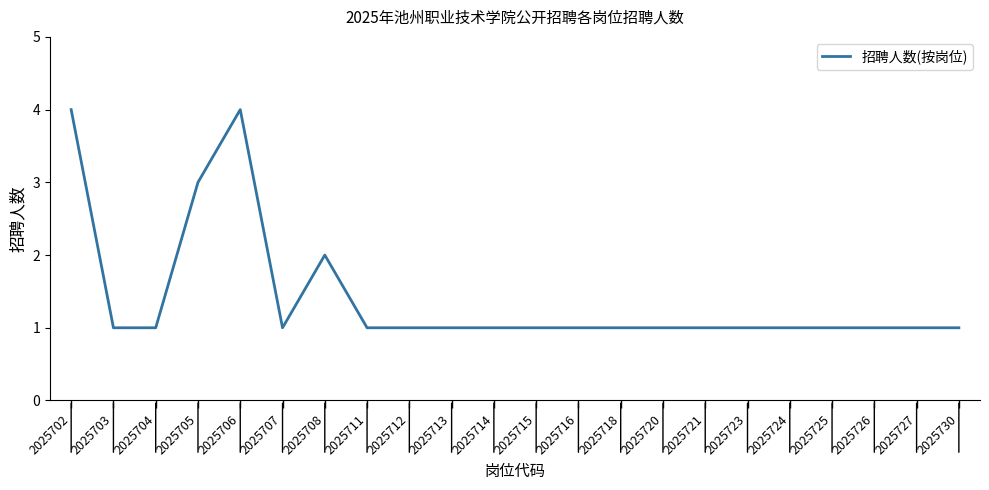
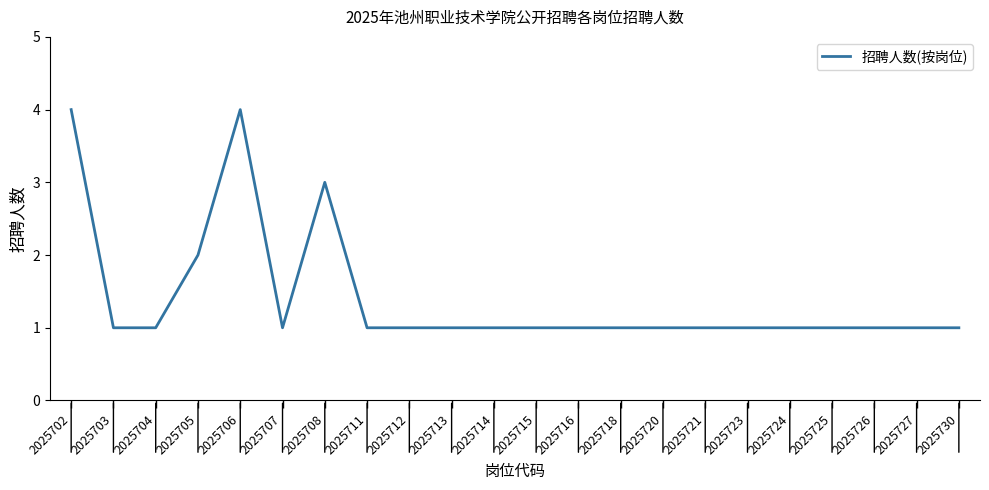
2025705: 3 -> 2
2025708: 2 -> 3
